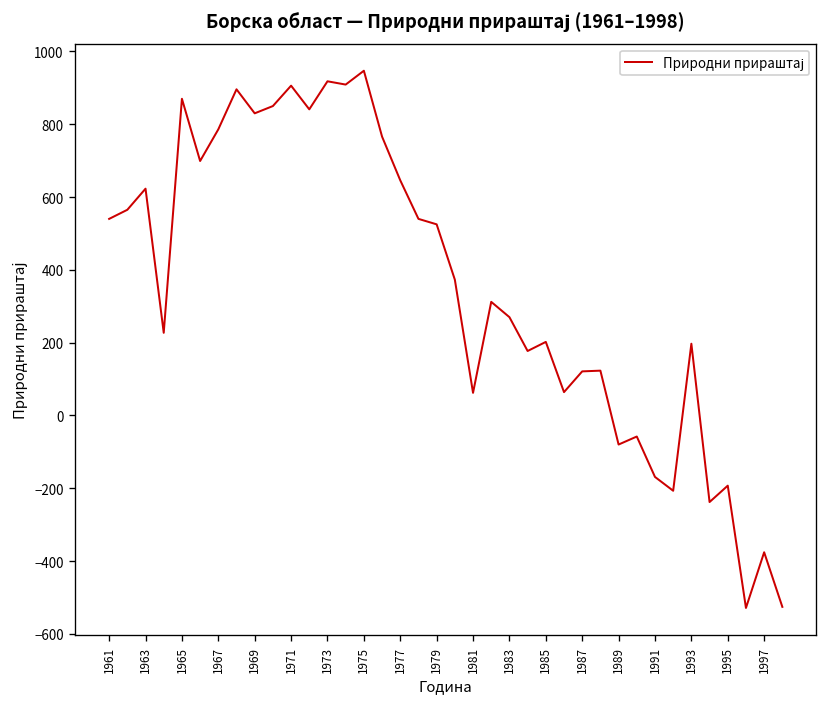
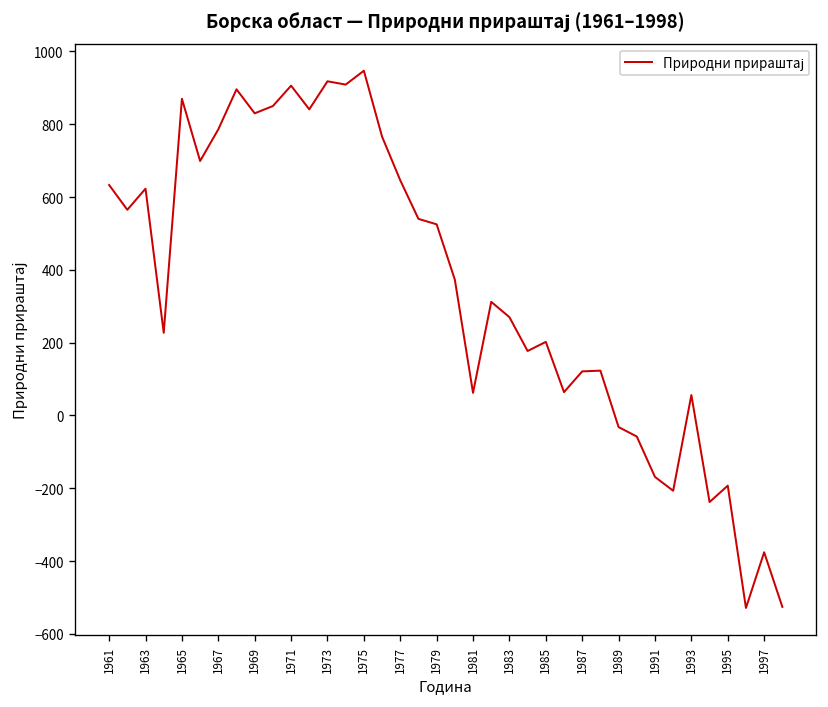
1961: 540 -> 630
1989: -80 -> -30
1993: 200 -> 60
